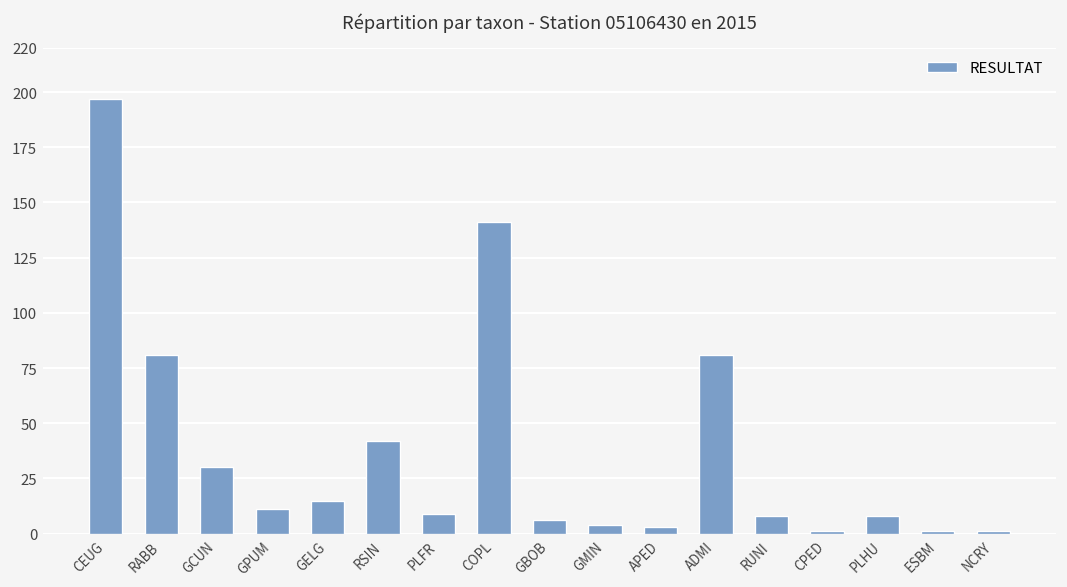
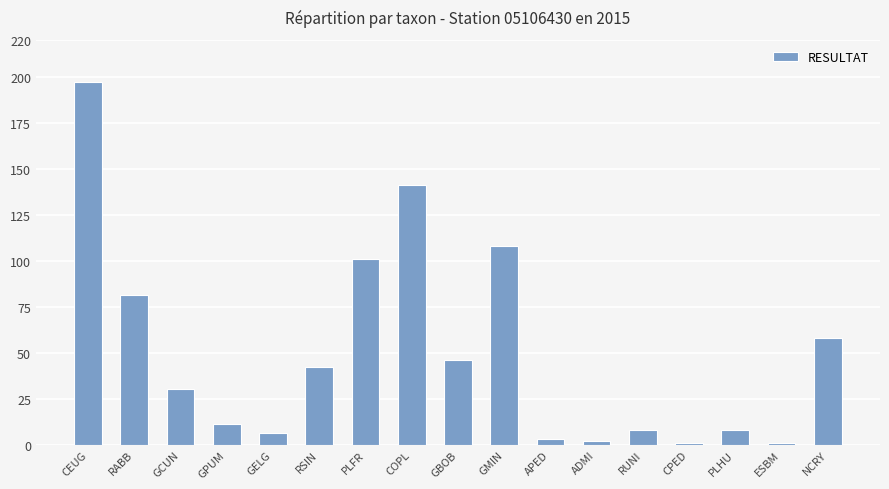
GELG: 15 -> 6
PLFR: 9 -> 101
GBOB: 6 -> 46
GMIN: 4 -> 108
ADMI: 81 -> 2
NCRY: 1 -> 58
